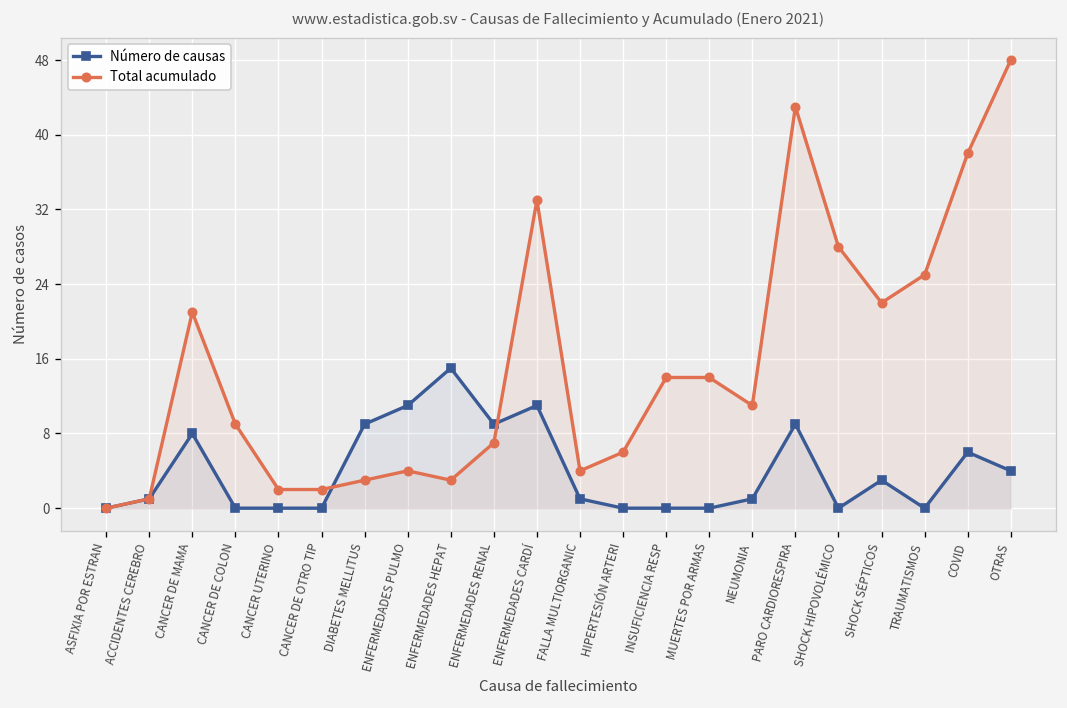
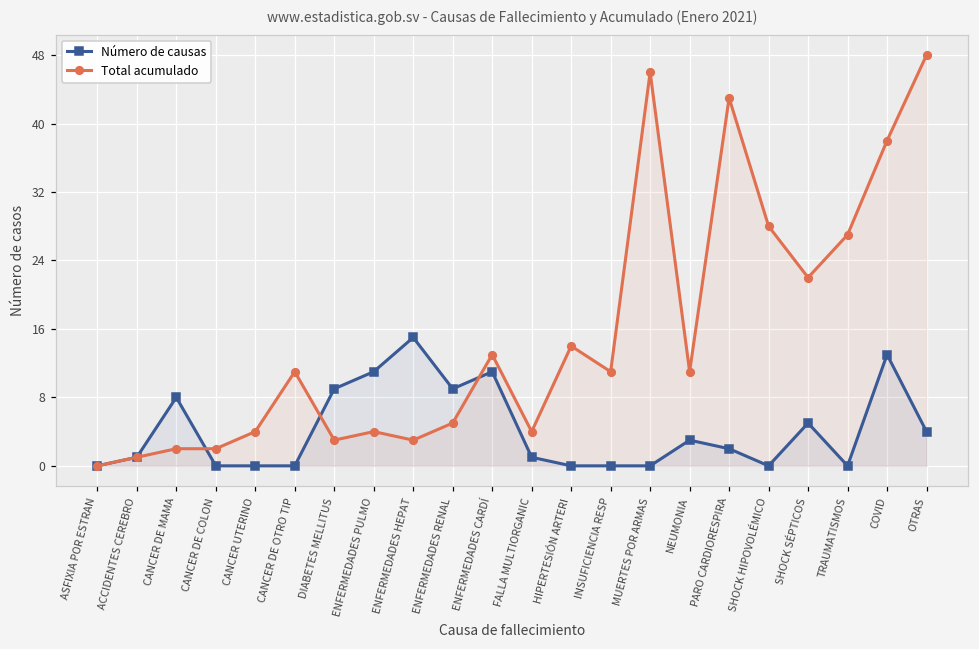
Total acumulado, CANCER DE MAMA: 21 -> 2
Total acumulado, CANCER DE COLON: 9 -> 2
Total acumulado, CANCER UTERINO: 2 -> 4
Total acumulado, CANCER DE OTRO TIP: 2 -> 11
Total acumulado, ENFERMEDADES RENAL: 7 -> 5
Total acumulado, ENFERMEDADES CARDÍ: 33 -> 13
Total acumulado, HIPERTESIÓN ARTERI: 6 -> 14
Total acumulado, INSUFICIENCIA RESP: 14 -> 11
Total acumulado, MUERTES POR ARMAS: 14 -> 46
Número de causas, NEUMONIA: 1 -> 3
Número de causas, PARO CARDIORESPIRA: 9 -> 2
Número de causas, SHOCK SÉPTICOS: 3 -> 5
Total acumulado, TRAUMATISMOS: 25 -> 27
Número de causas, COVID: 6 -> 13
